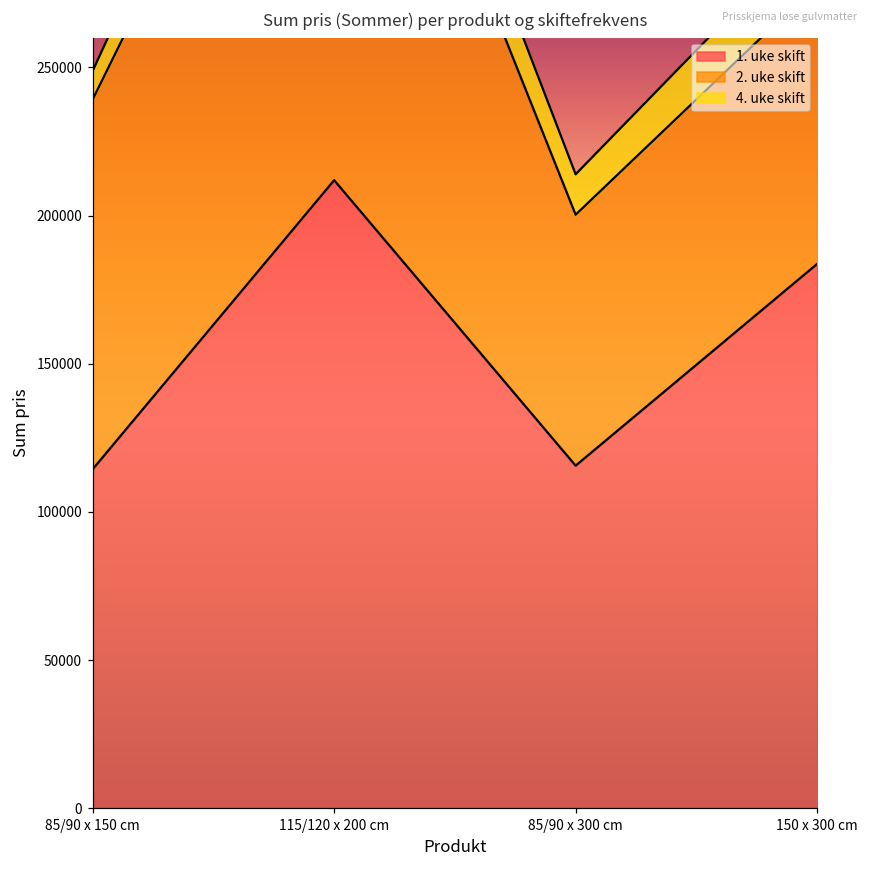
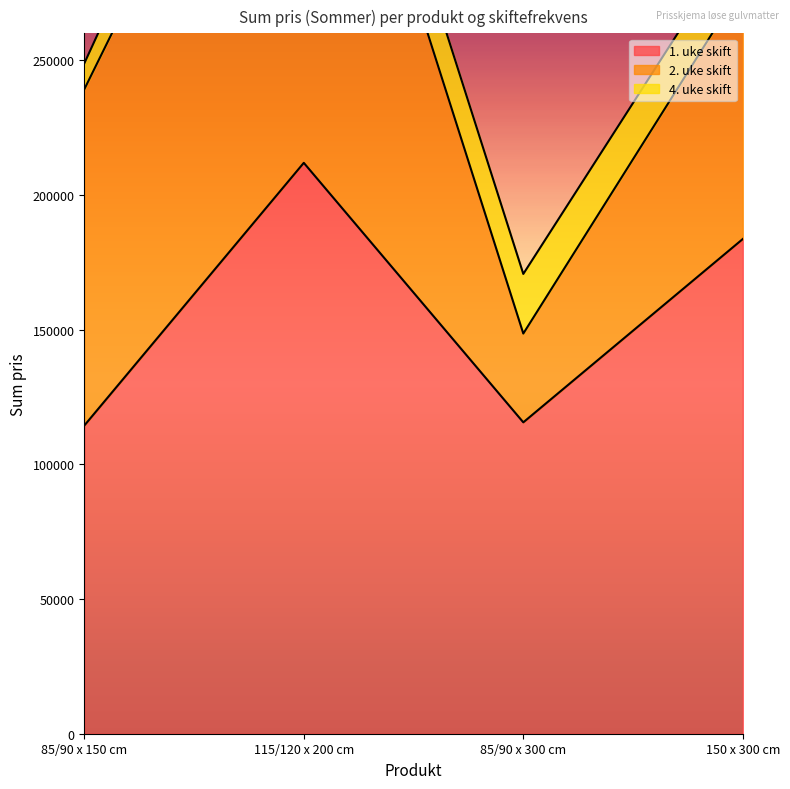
2. uke skift, 85/90 x 300 cm: 85000 -> 33000
4. uke skift, 85/90 x 300 cm: 14000 -> 22000
